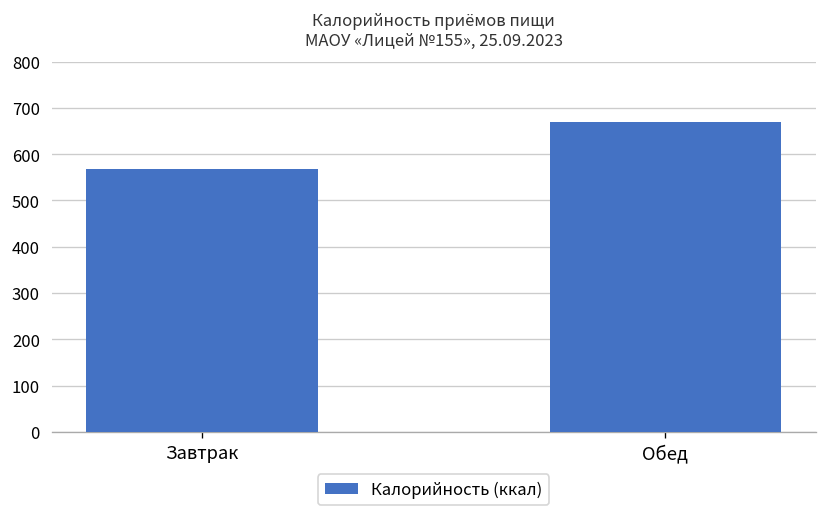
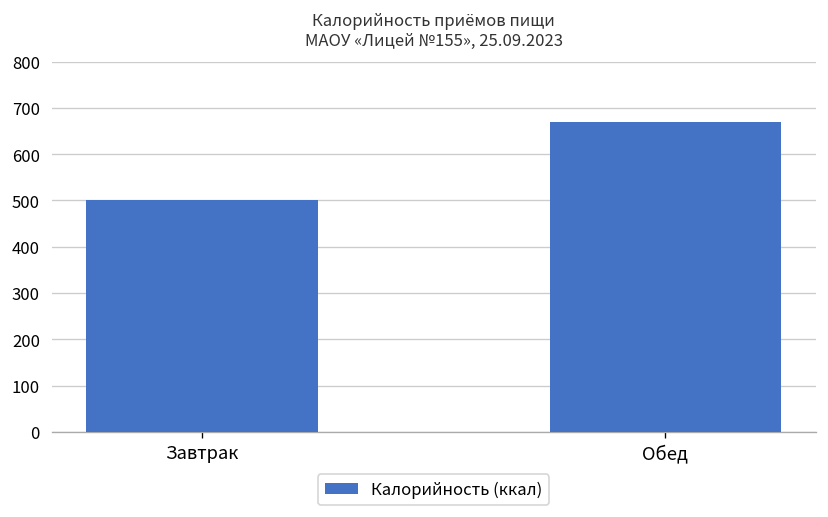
Завтрак: 570 -> 500
